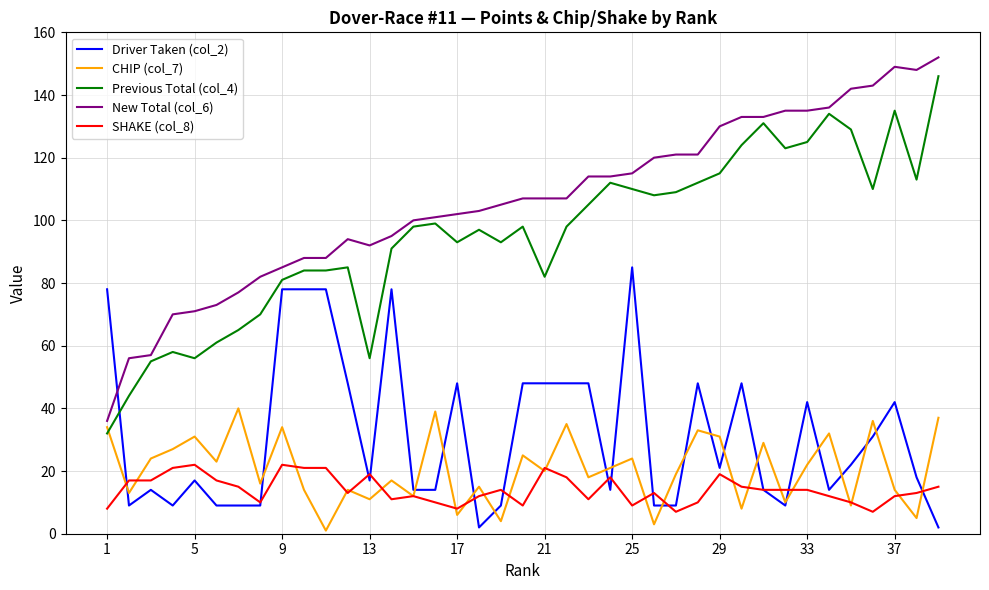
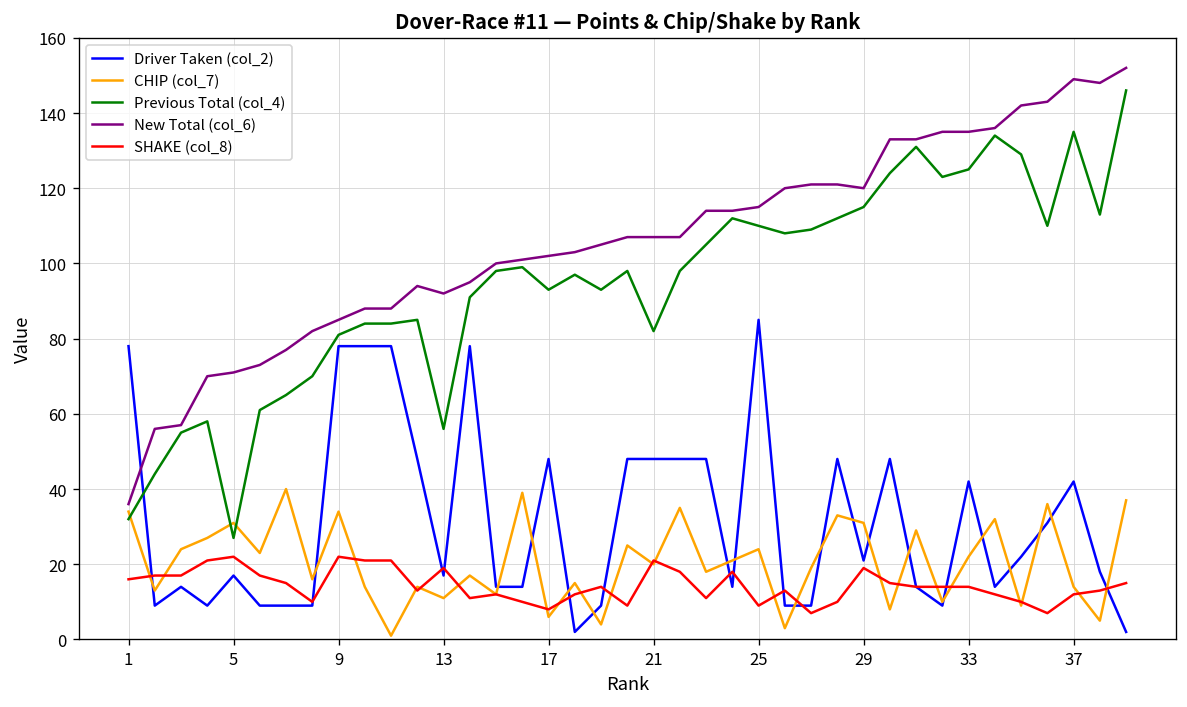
SHAKE (col_8), 1: 8 -> 16
Previous Total (col_4), 5: 56 -> 27
New Total (col_6), 29: 130 -> 120
